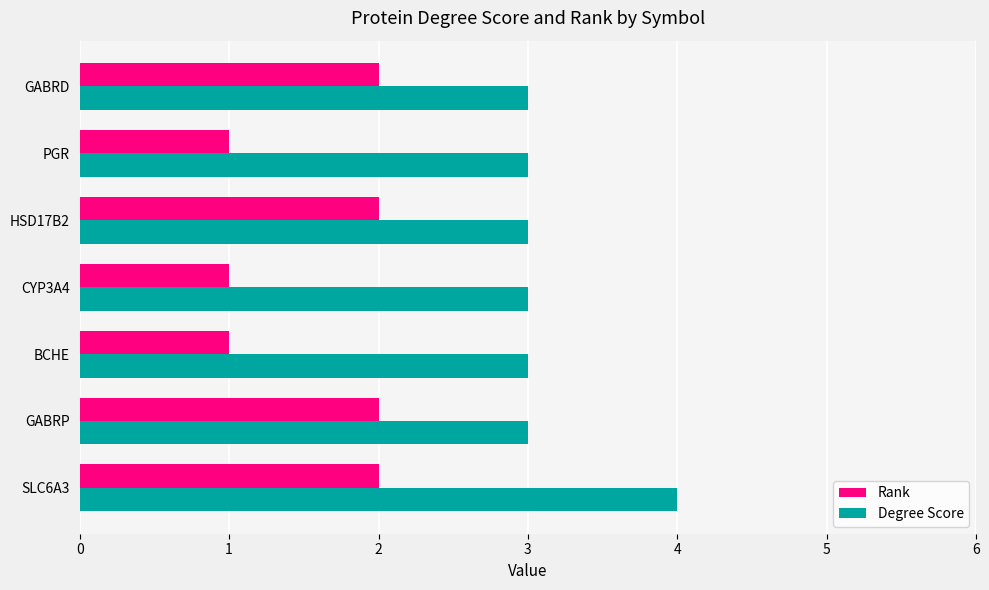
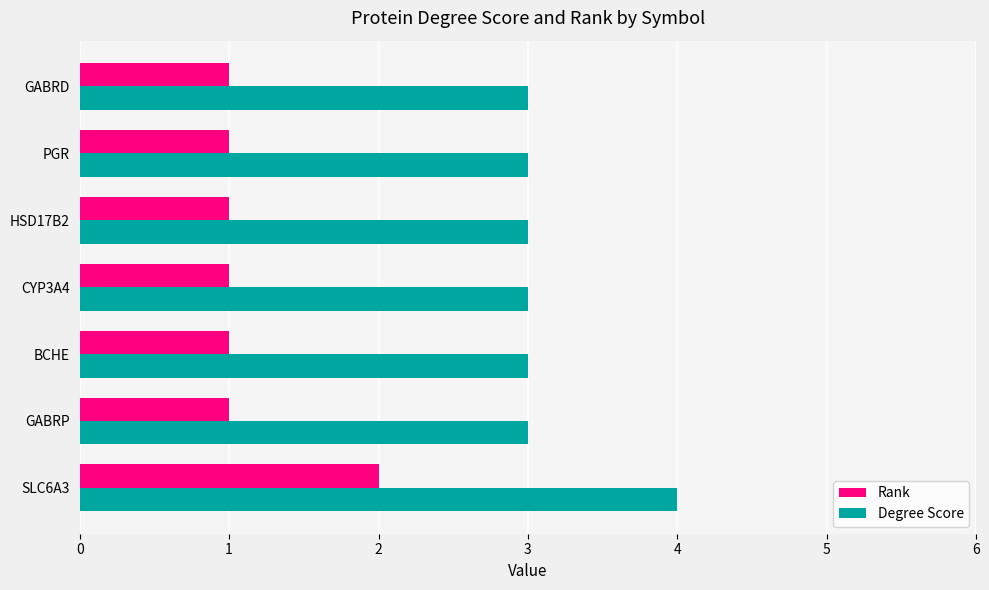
Rank, GABRD: 2 -> 1
Rank, HSD17B2: 2 -> 1
Rank, GABRP: 2 -> 1
